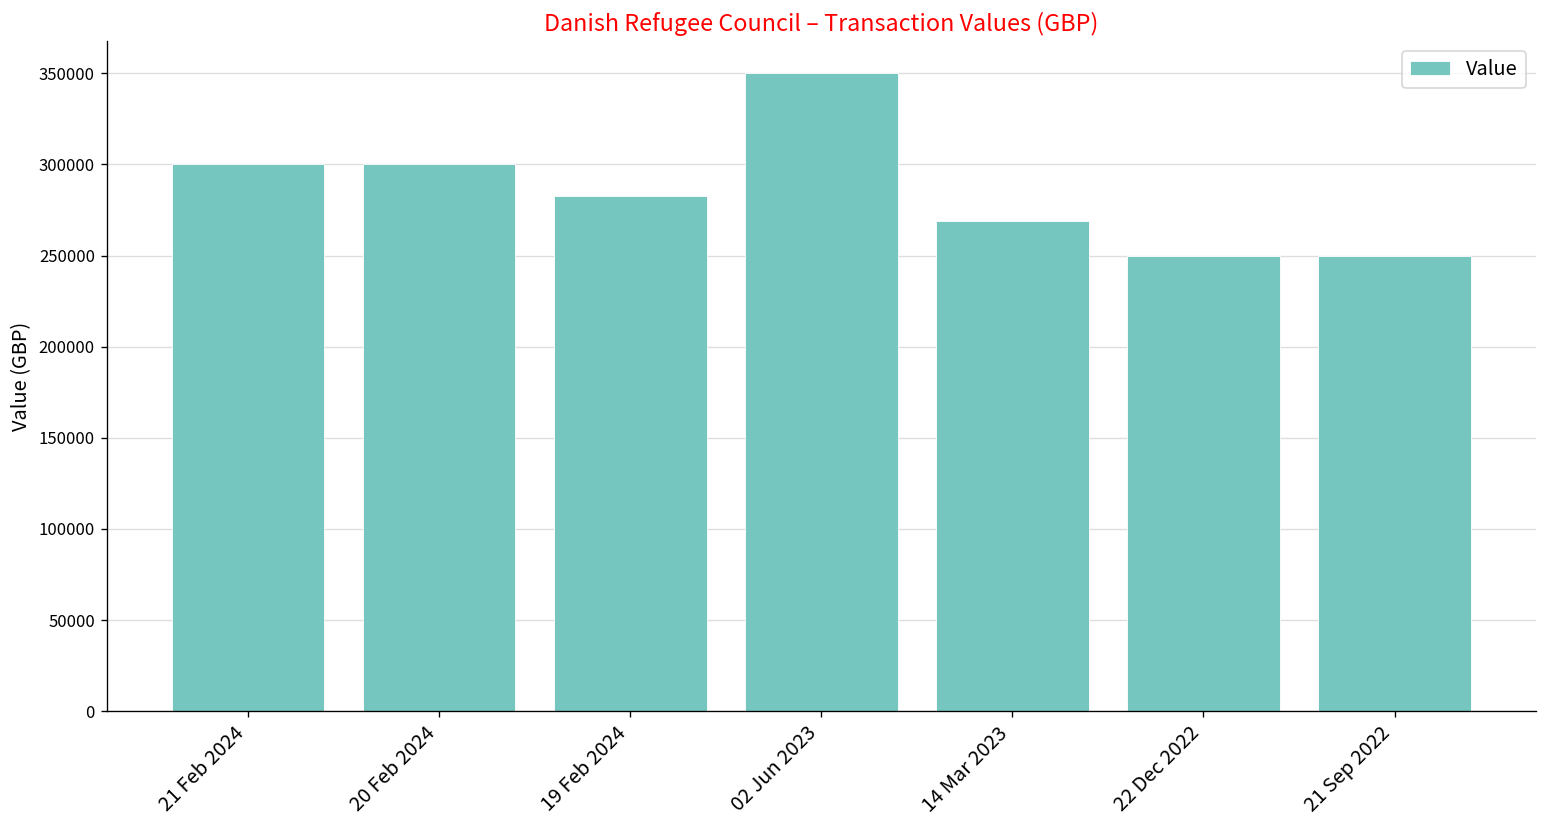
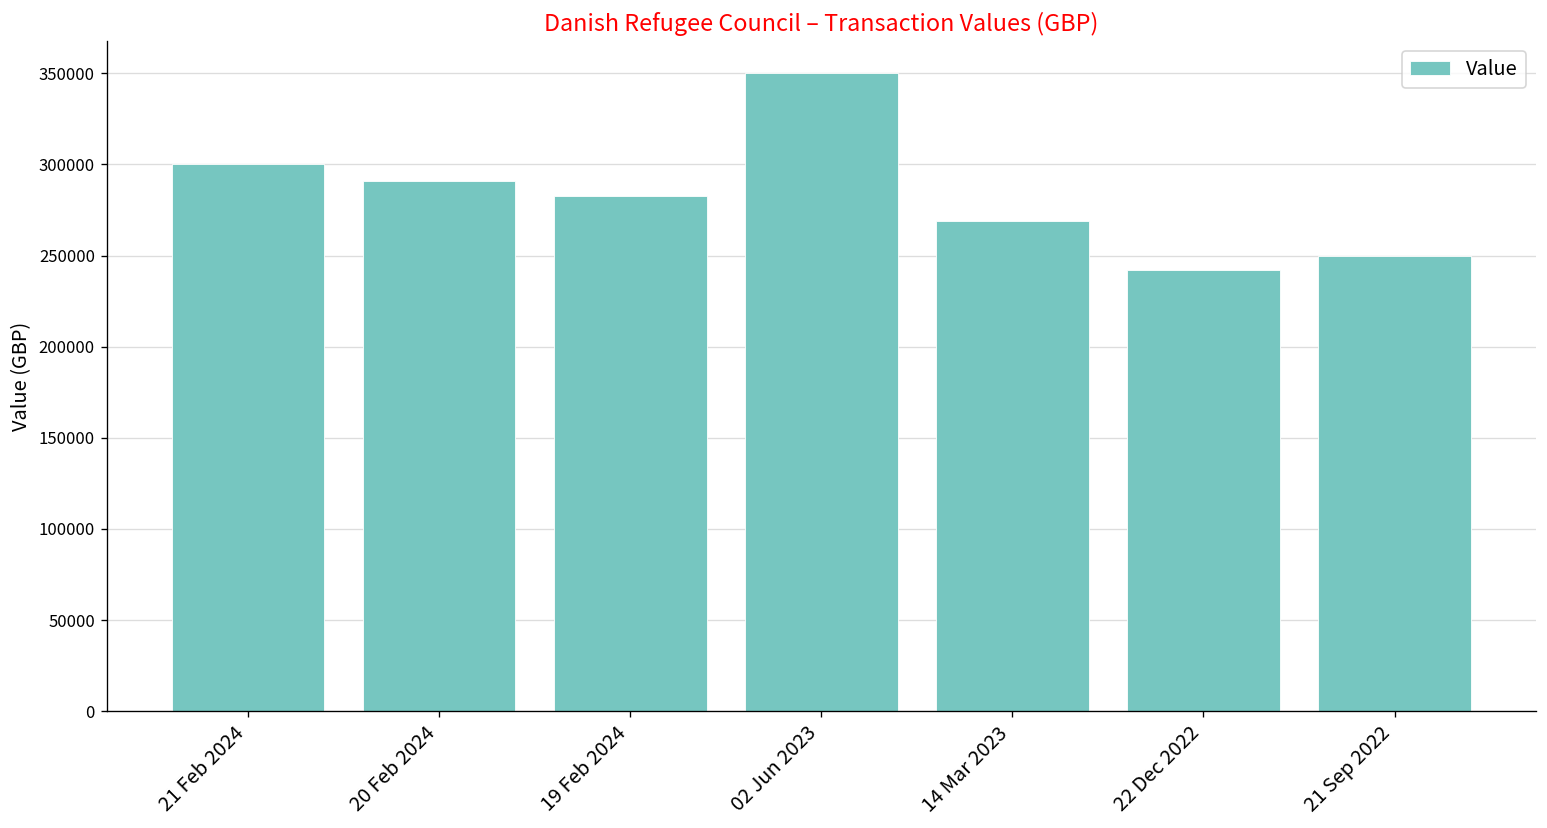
20 Feb 2024: 300000 -> 291000
22 Dec 2022: 250000 -> 242000
